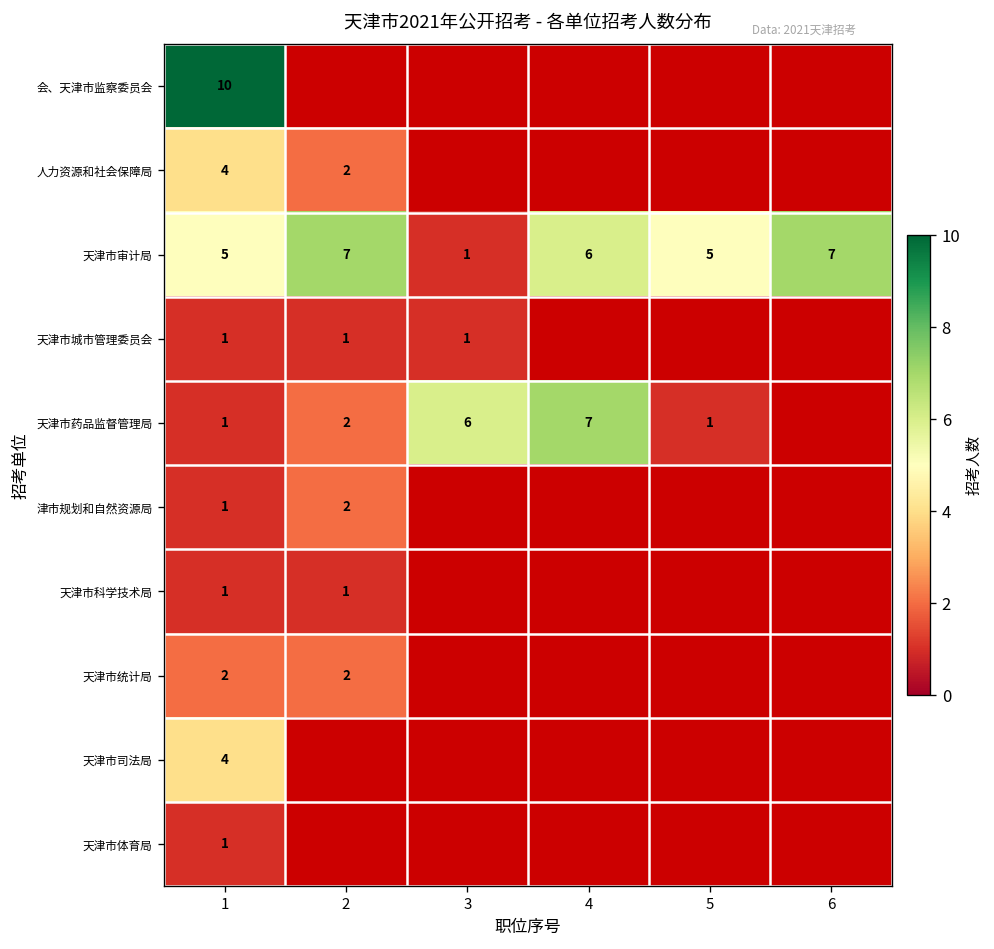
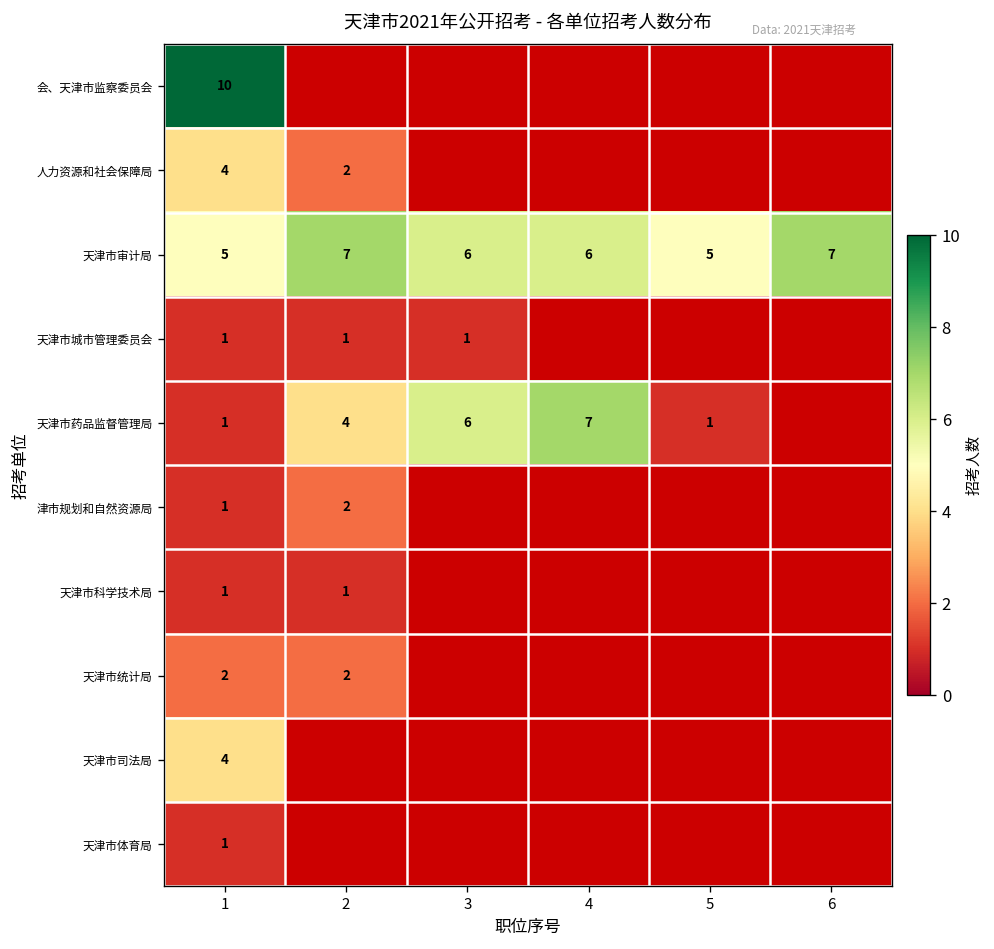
天津市审计局, 3: 1 -> 6
天津市药品监督管理局, 2: 2 -> 4
